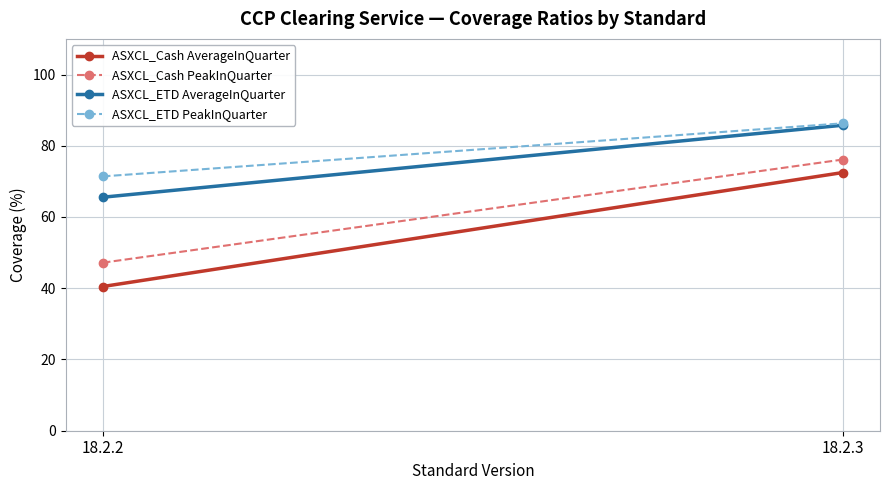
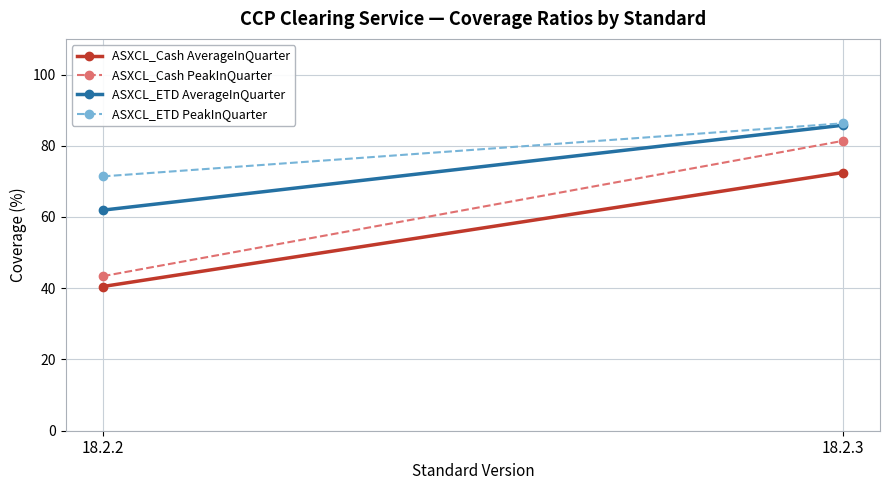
ASXCL_Cash PeakInQuarter, 18.2.2: 47 -> 43
ASXCL_ETD AverageInQuarter, 18.2.2: 66 -> 62
ASXCL_Cash PeakInQuarter, 18.2.3: 76 -> 81
